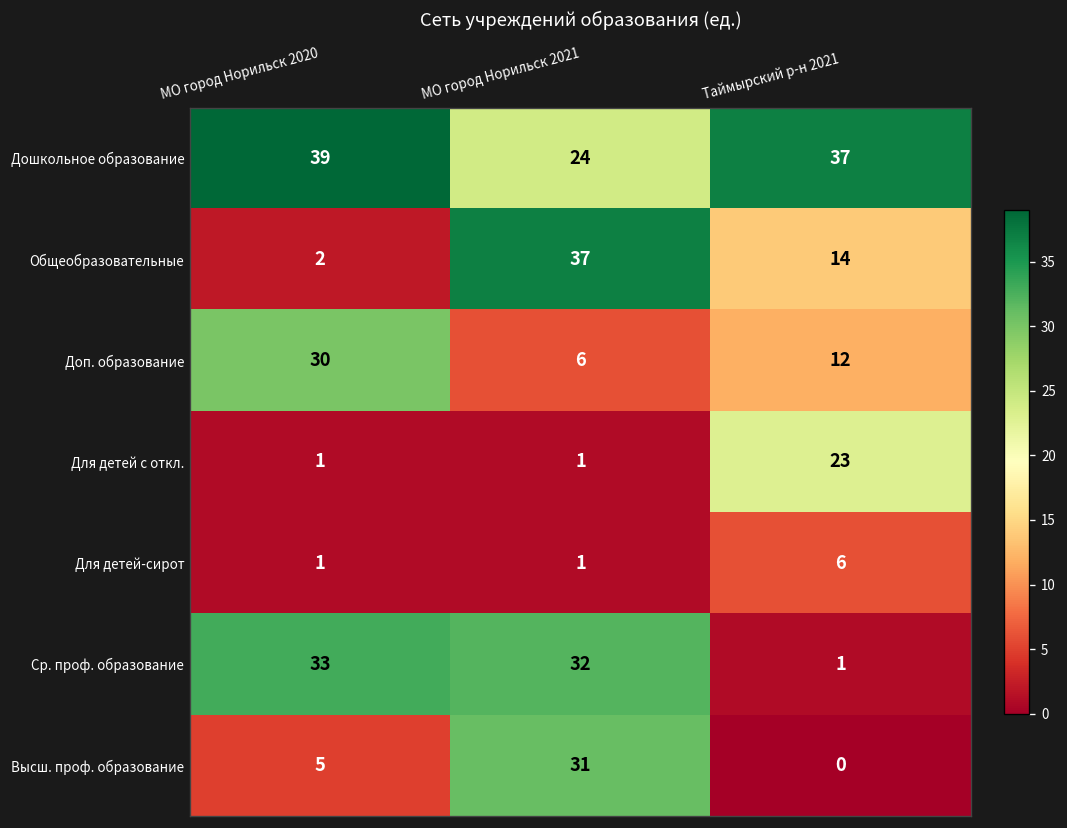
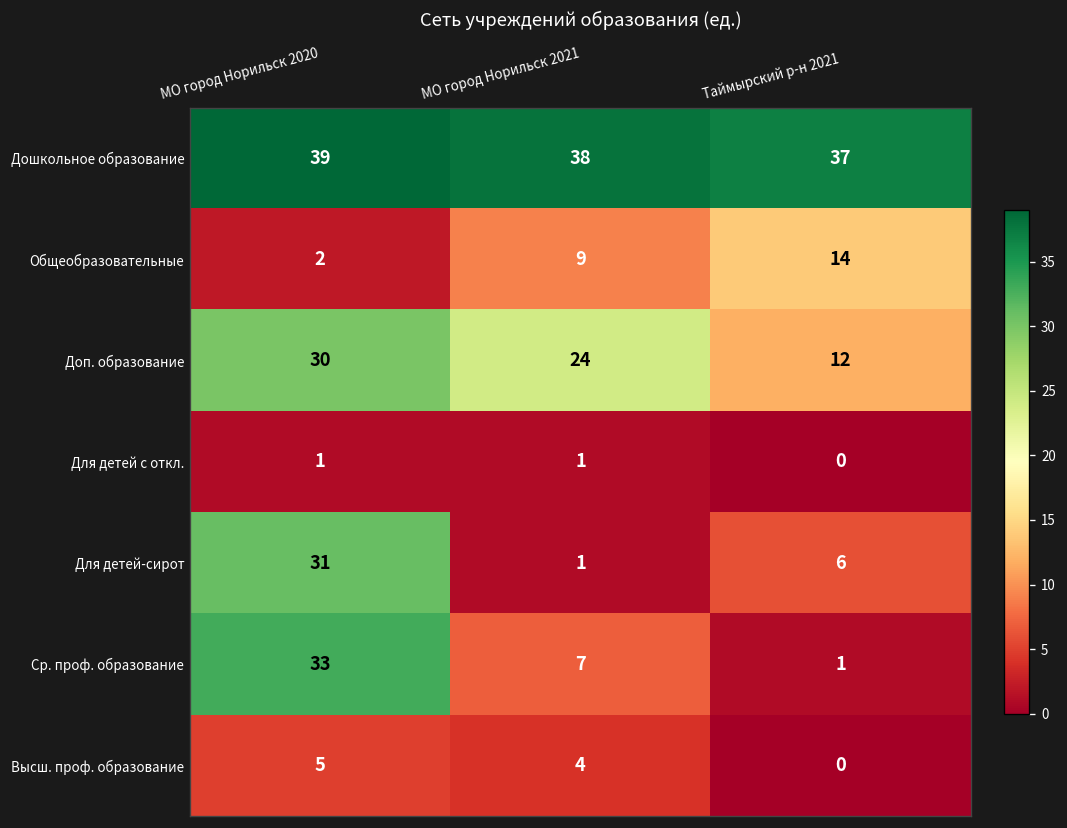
Дошкольное образование, МО город Норильск 2021: 24 -> 38
Общеобразовательные, МО город Норильск 2021: 37 -> 9
Доп. образование, МО город Норильск 2021: 6 -> 24
Для детей с откл., Таймырский р-н 2021: 23 -> 0
Для детей-сирот, МО город Норильск 2020: 1 -> 31
Ср. проф. образование, МО город Норильск 2021: 32 -> 7
Высш. проф. образование, МО город Норильск 2021: 31 -> 4
